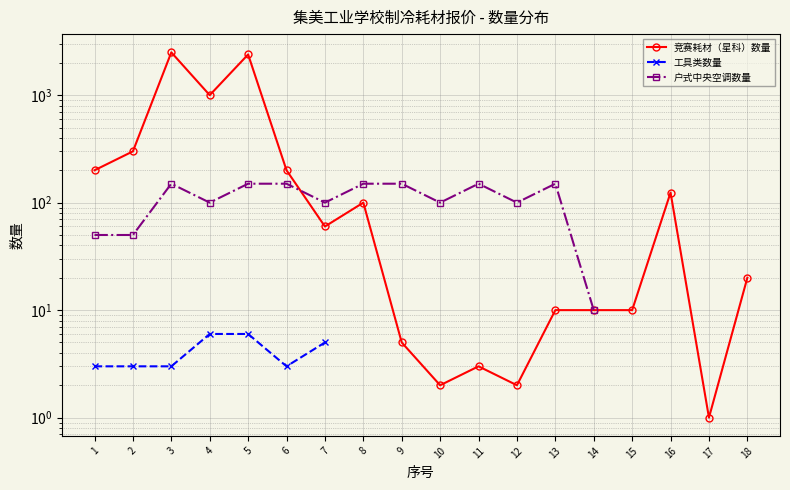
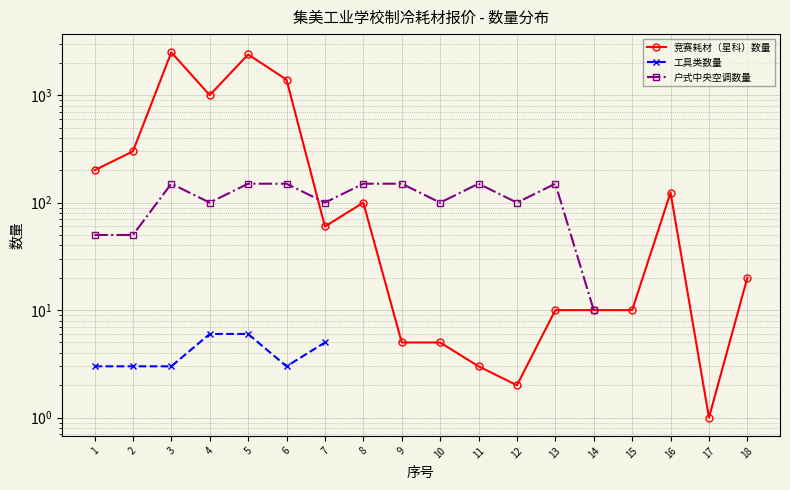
竞赛耗材（星科）数量, 6: 200 -> 1400
竞赛耗材（星科）数量, 10: 2 -> 5
